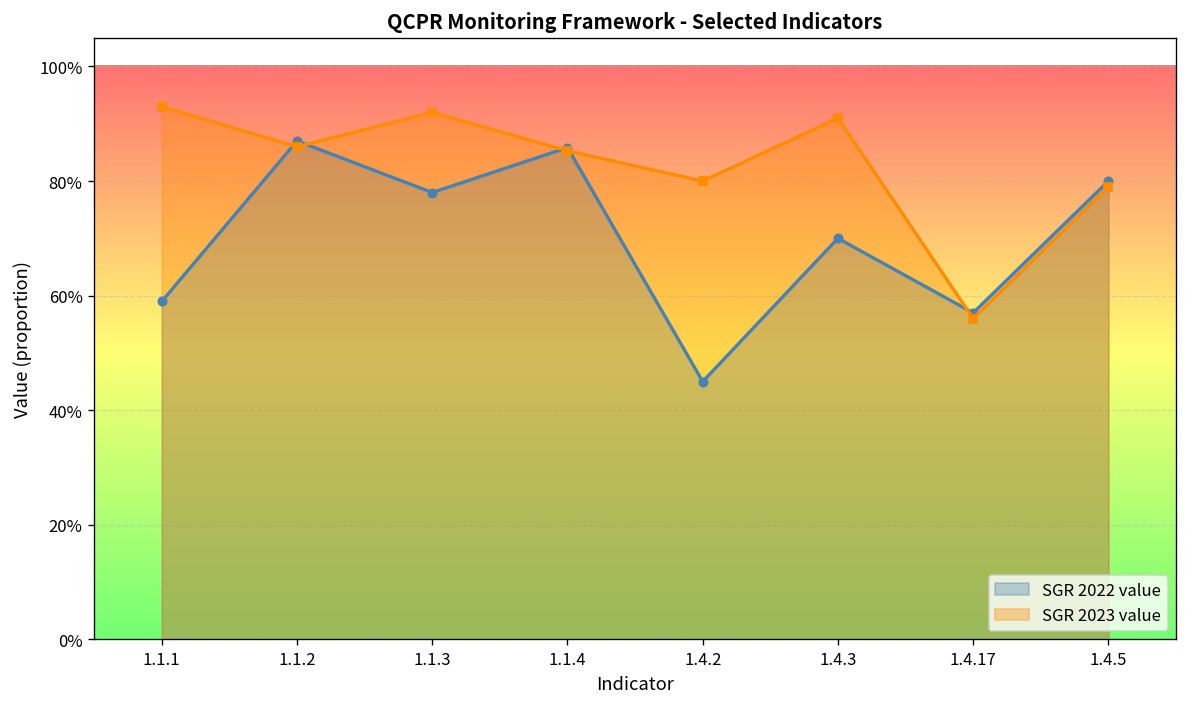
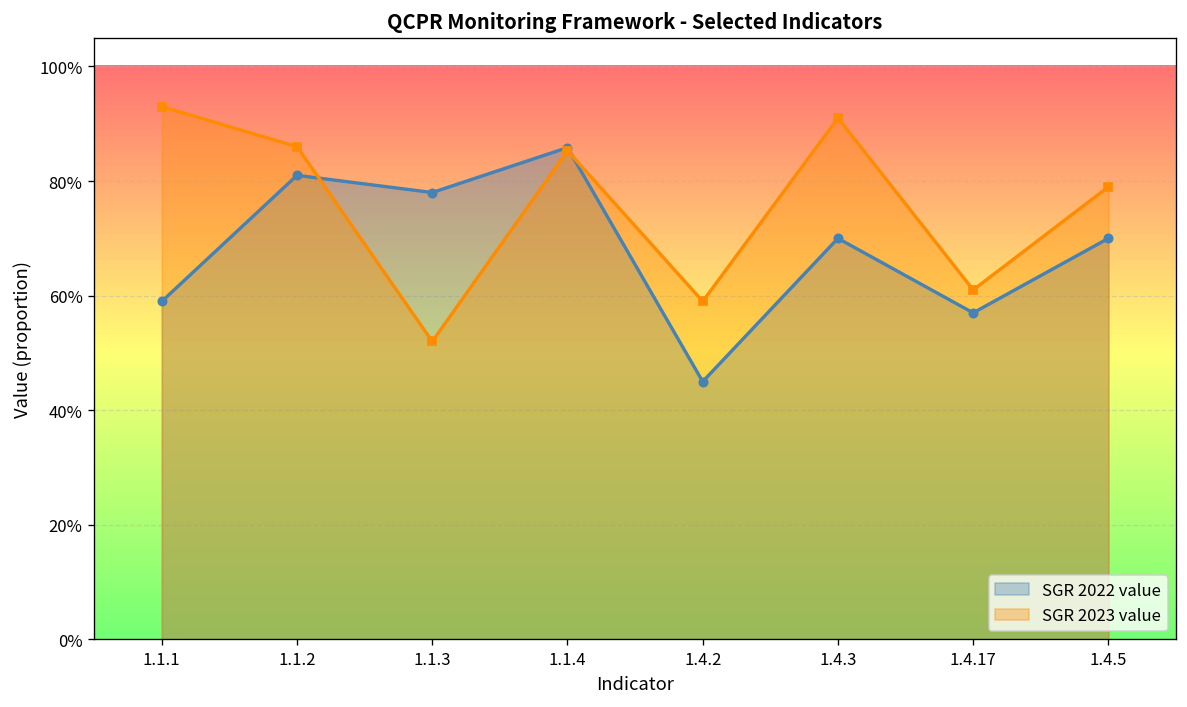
SGR 2022 value, 1.1.2: 87% -> 81%
SGR 2023 value, 1.1.3: 92% -> 52%
SGR 2023 value, 1.4.2: 80% -> 59%
SGR 2023 value, 1.4.17: 56% -> 61%
SGR 2022 value, 1.4.5: 80% -> 70%
